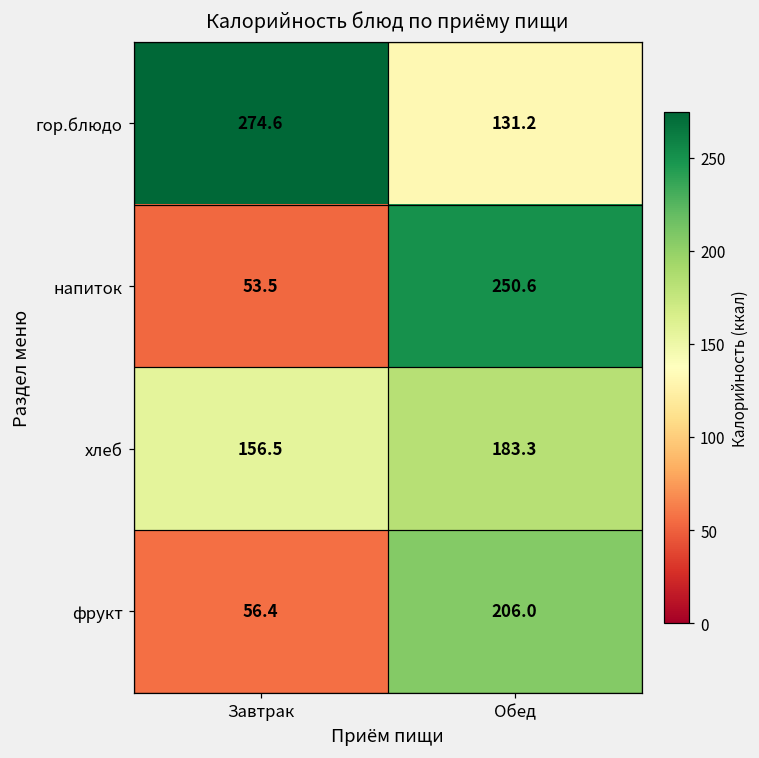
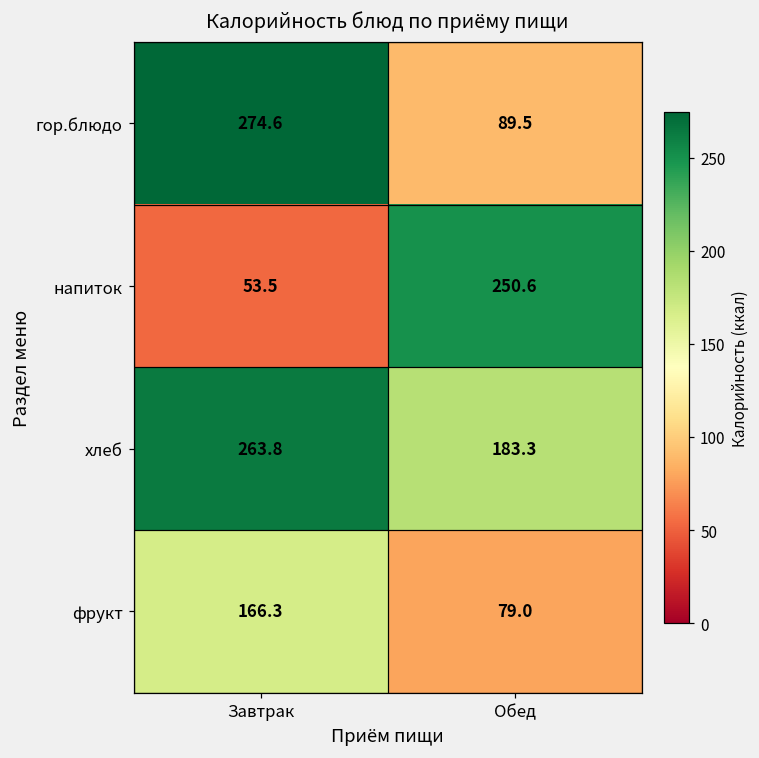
гор.блюдо, Обед: 131.2 -> 89.5
хлеб, Завтрак: 156.5 -> 263.8
фрукт, Завтрак: 56.4 -> 166.3
фрукт, Обед: 206.0 -> 79.0
